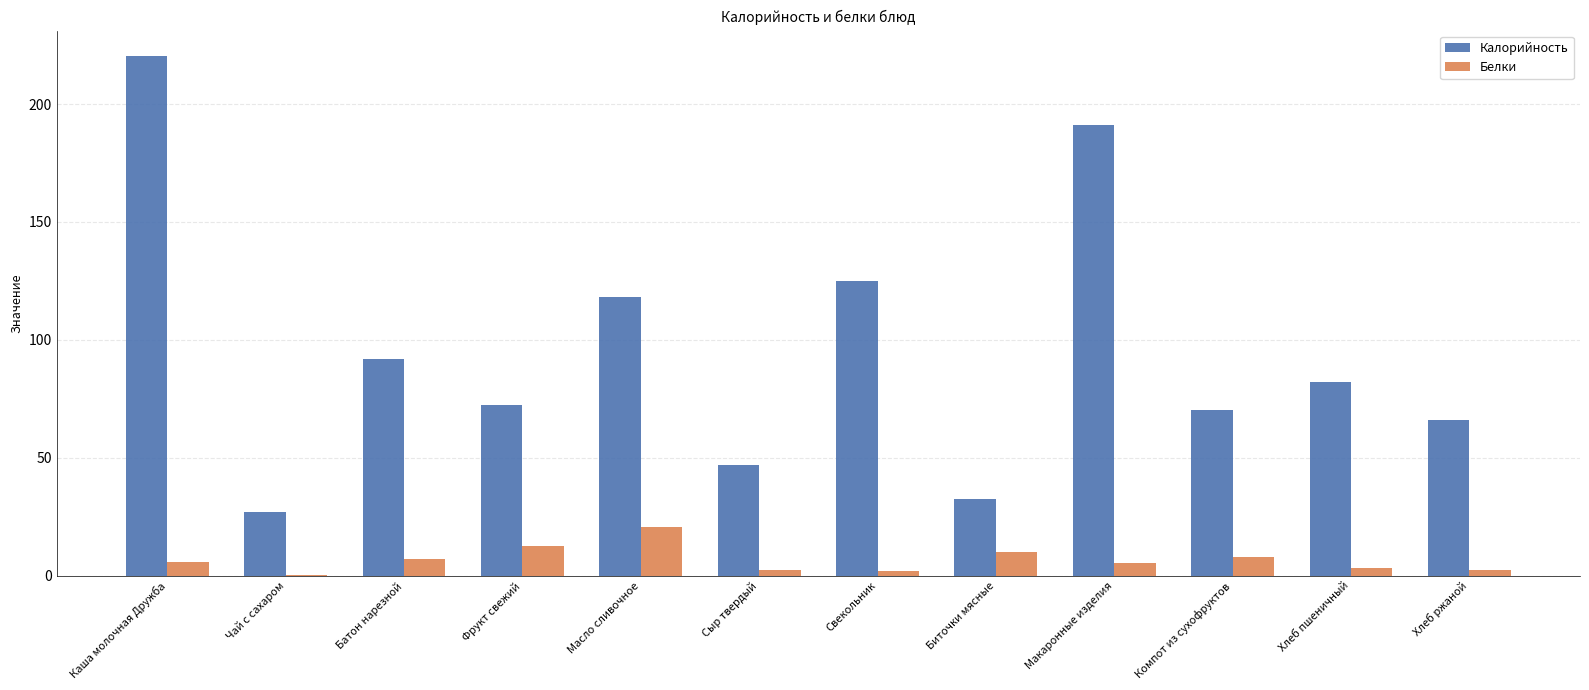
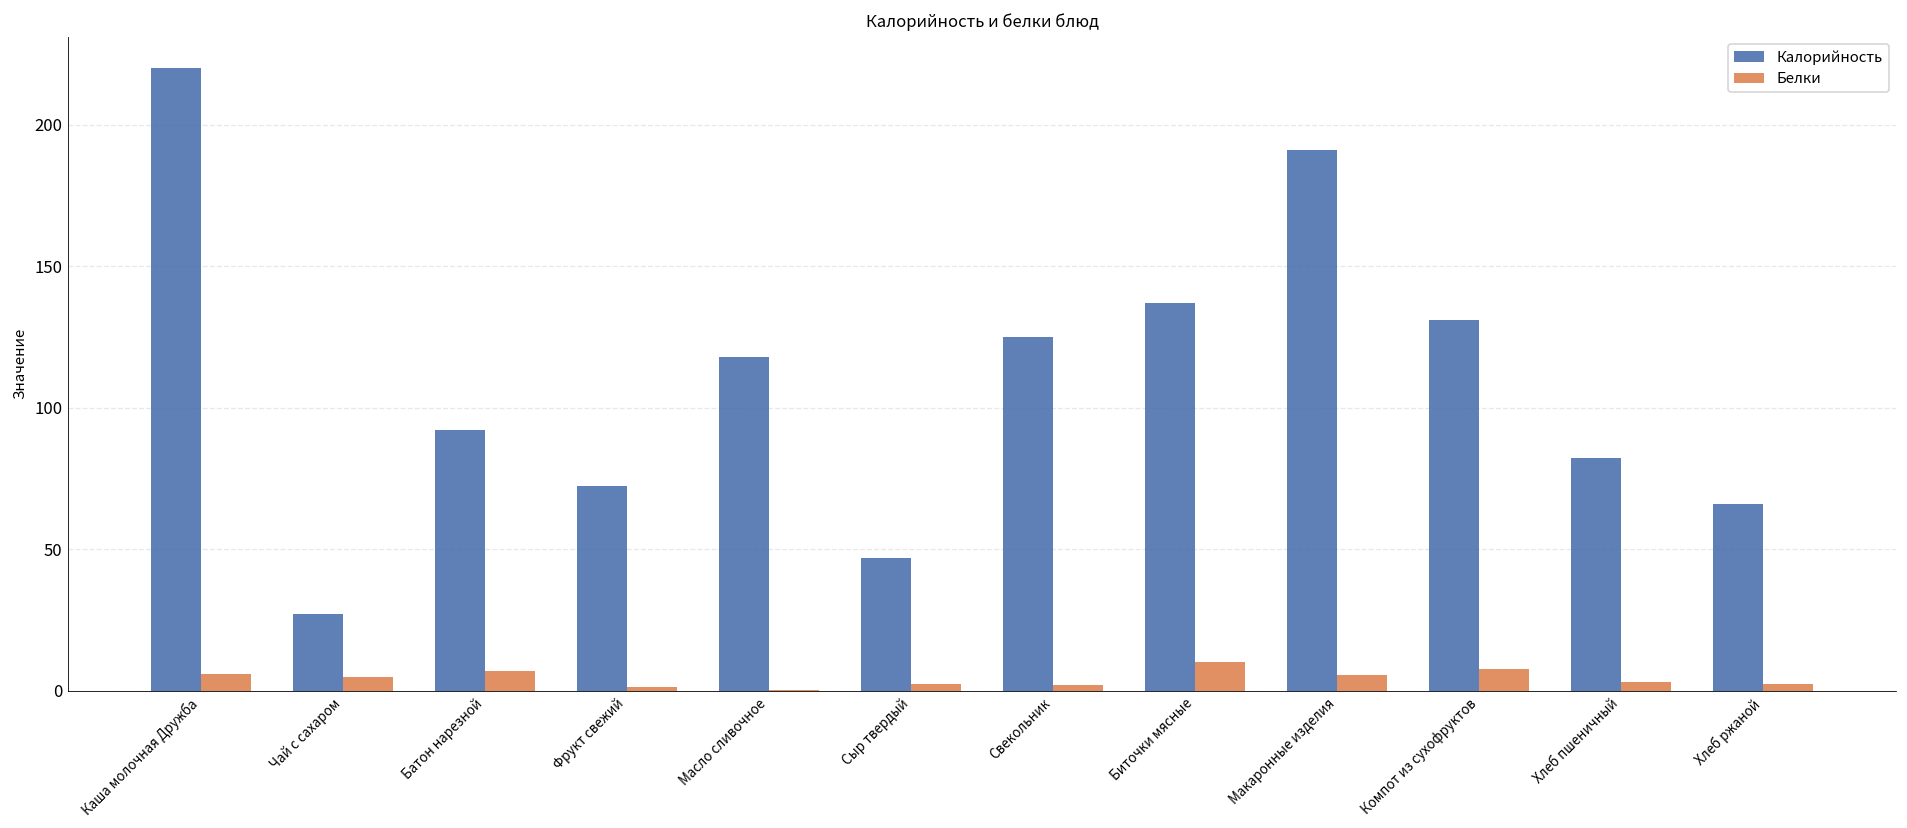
Белки, Чай с сахаром: 0 -> 5
Белки, Фрукт свежий: 13 -> 1
Белки, Масло сливочное: 21 -> 0
Калорийность, Биточки мясные: 32 -> 137
Калорийность, Компот из сухофруктов: 70 -> 131
